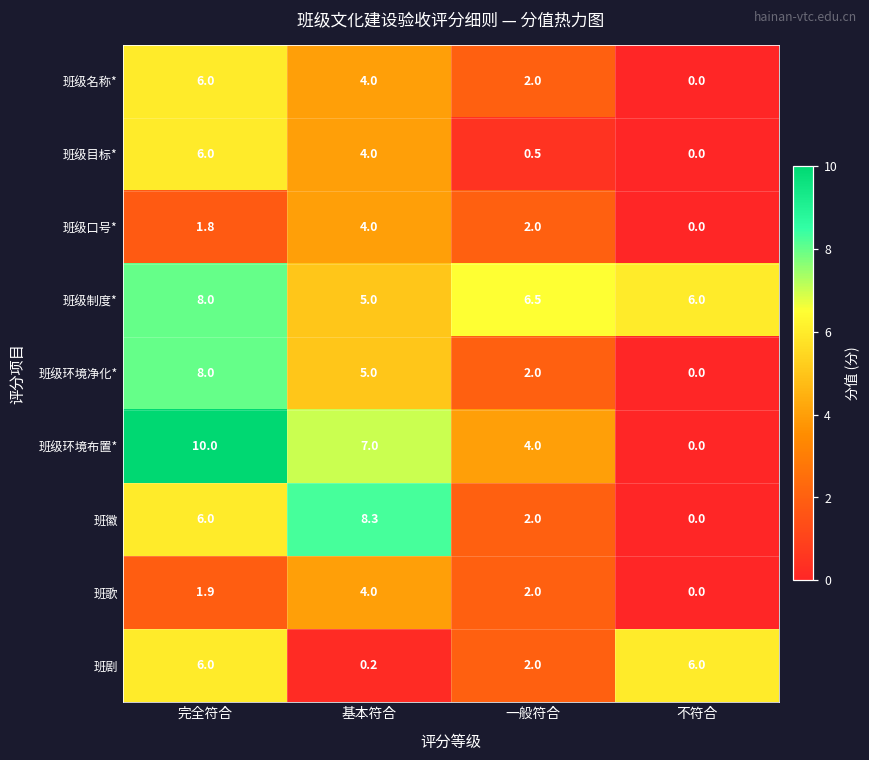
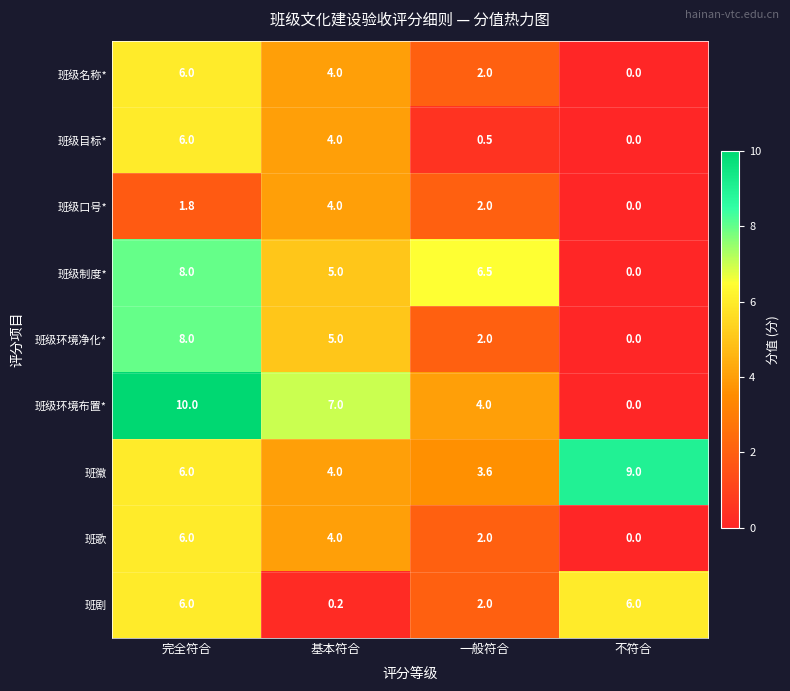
班级制度*, 不符合: 6.0 -> 0.0
班徽, 基本符合: 8.3 -> 4.0
班徽, 一般符合: 2.0 -> 3.6
班徽, 不符合: 0.0 -> 9.0
班歌, 完全符合: 1.9 -> 6.0
